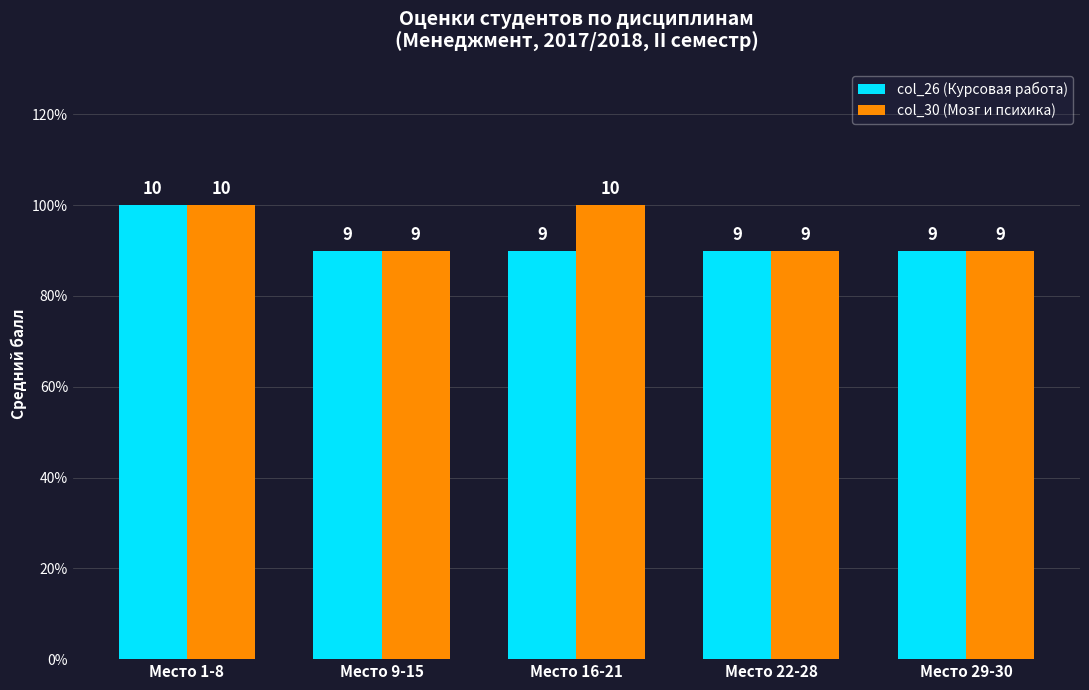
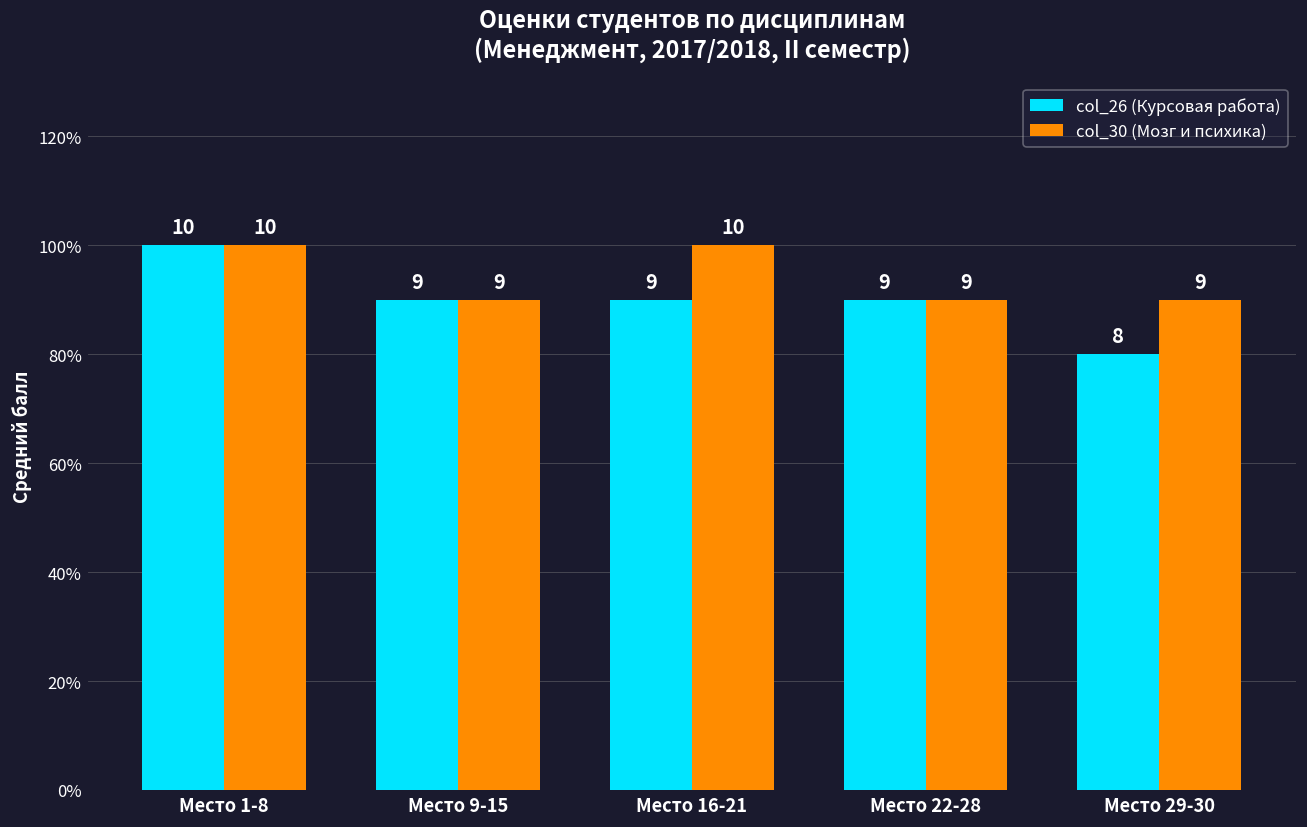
col_26 (Курсовая работа), Место 29-30: 9 -> 8
